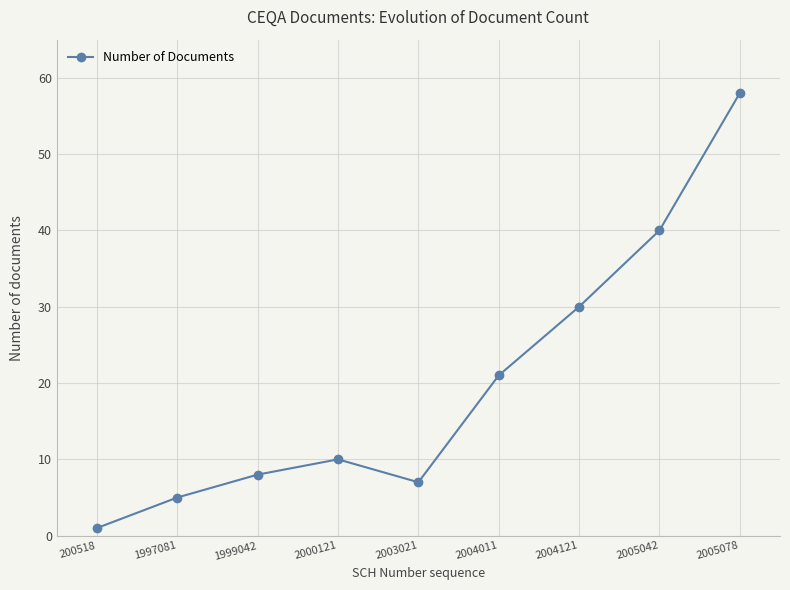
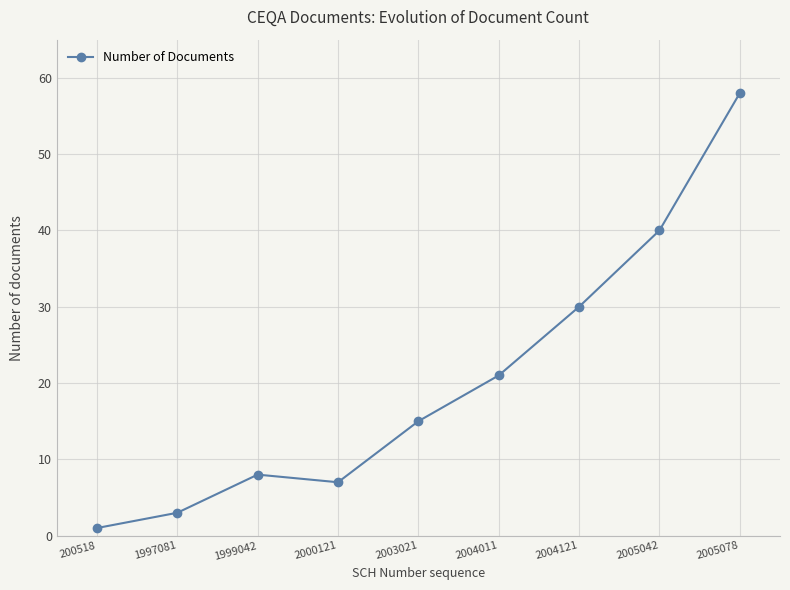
1997081: 5 -> 3
2000121: 10 -> 7
2003021: 7 -> 15
